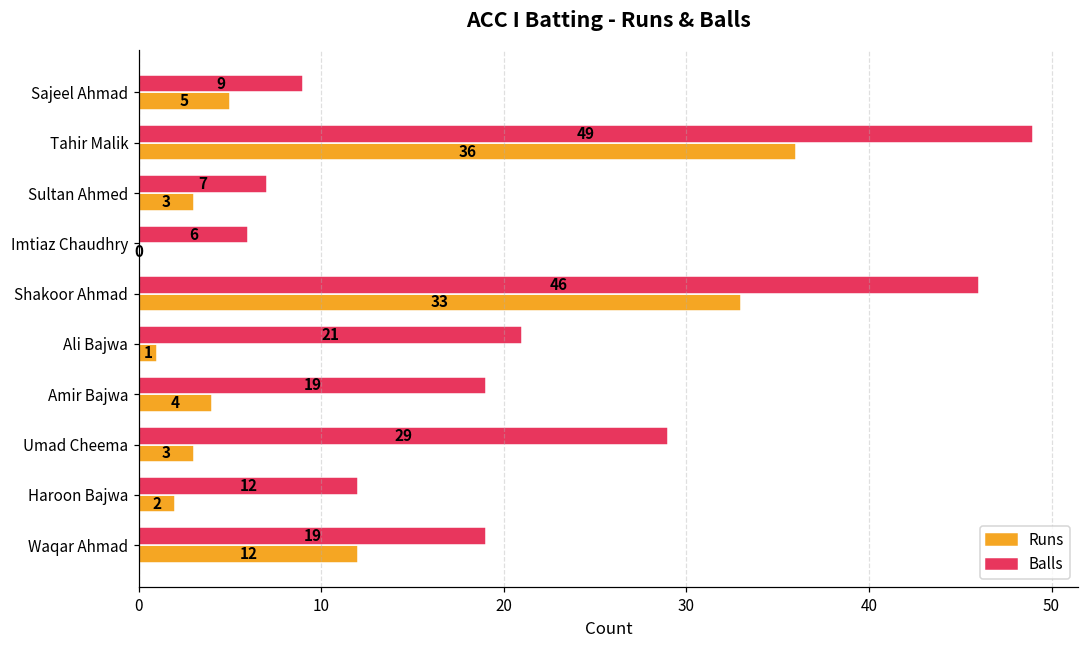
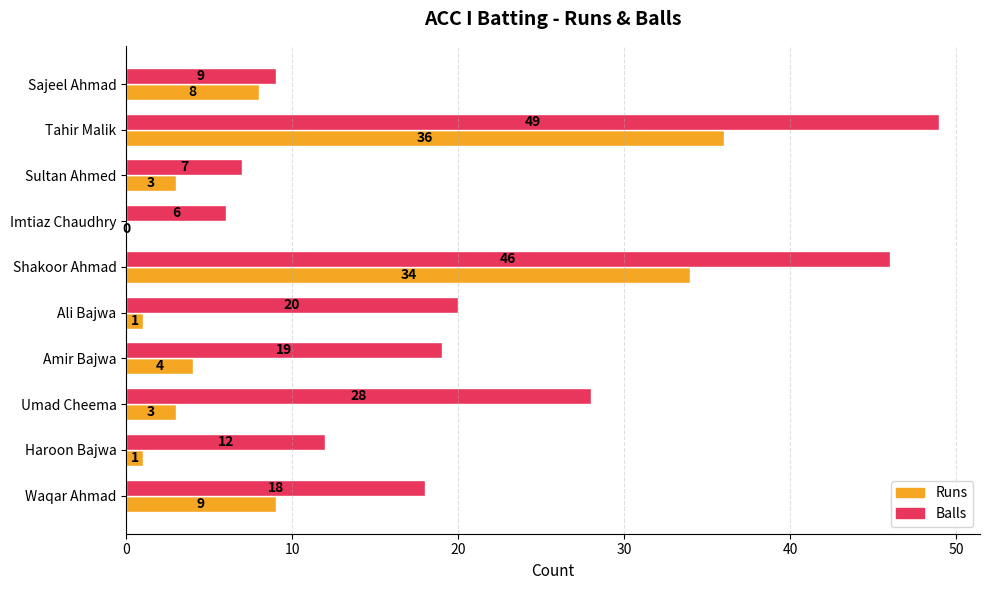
Runs, Sajeel Ahmad: 5 -> 8
Runs, Shakoor Ahmad: 33 -> 34
Balls, Ali Bajwa: 21 -> 20
Balls, Umad Cheema: 29 -> 28
Runs, Haroon Bajwa: 2 -> 1
Balls, Waqar Ahmad: 19 -> 18
Runs, Waqar Ahmad: 12 -> 9
